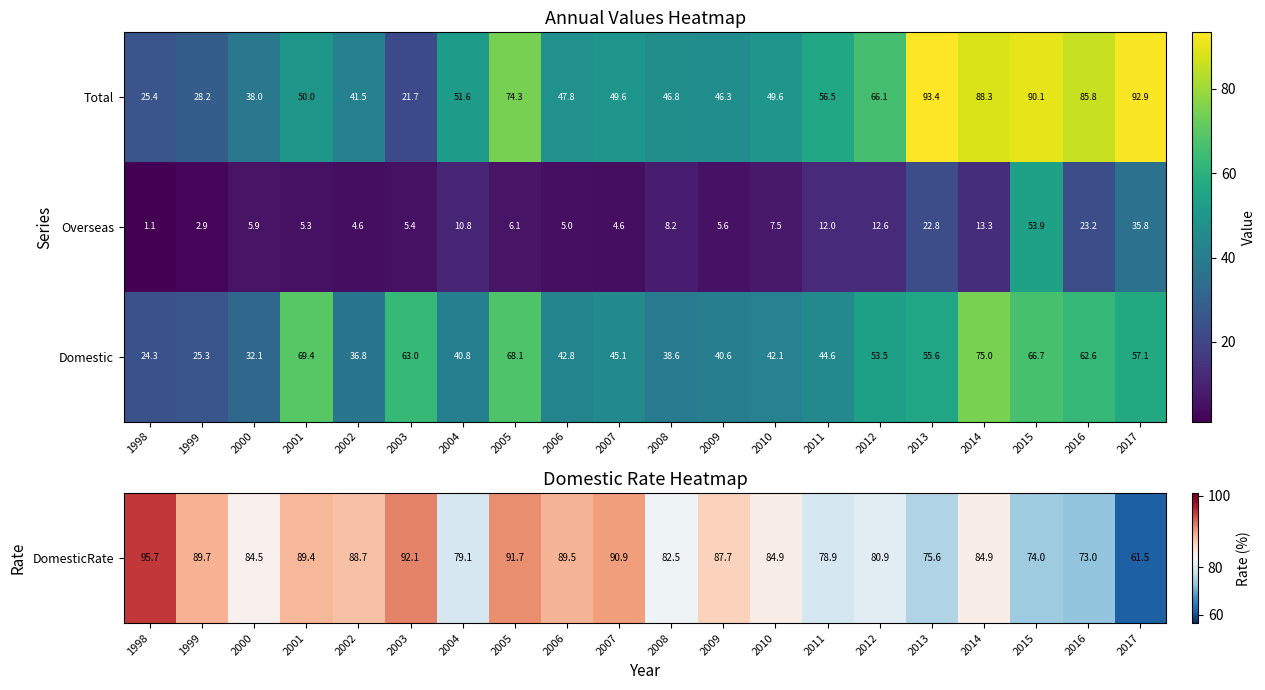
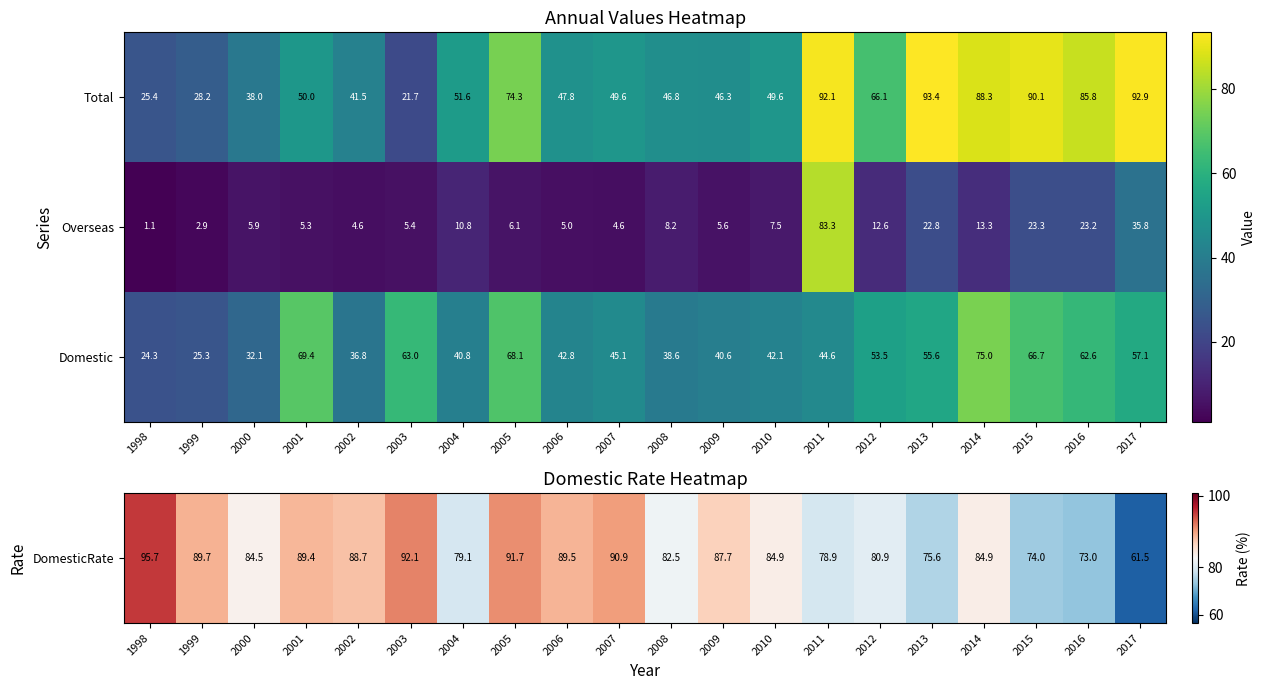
Total, 2011: 56.5 -> 92.1
Overseas, 2011: 12.0 -> 83.3
Overseas, 2015: 53.9 -> 23.3
